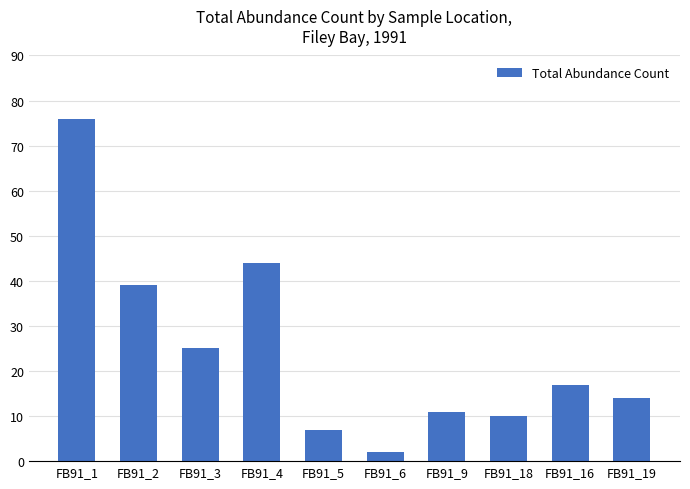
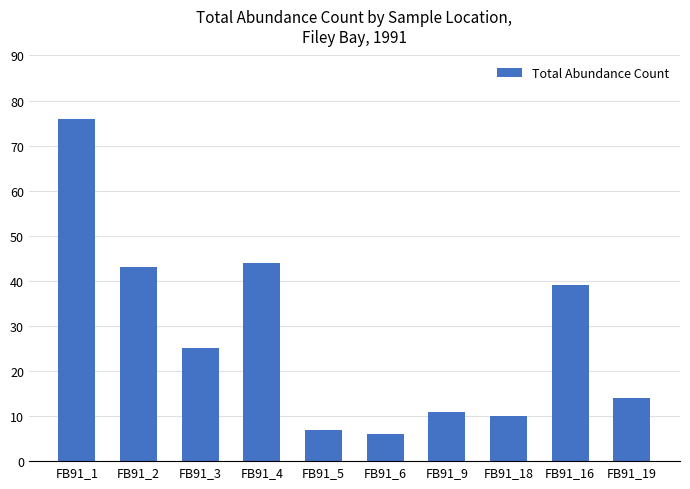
FB91_2: 39 -> 43
FB91_6: 2 -> 6
FB91_16: 17 -> 39
